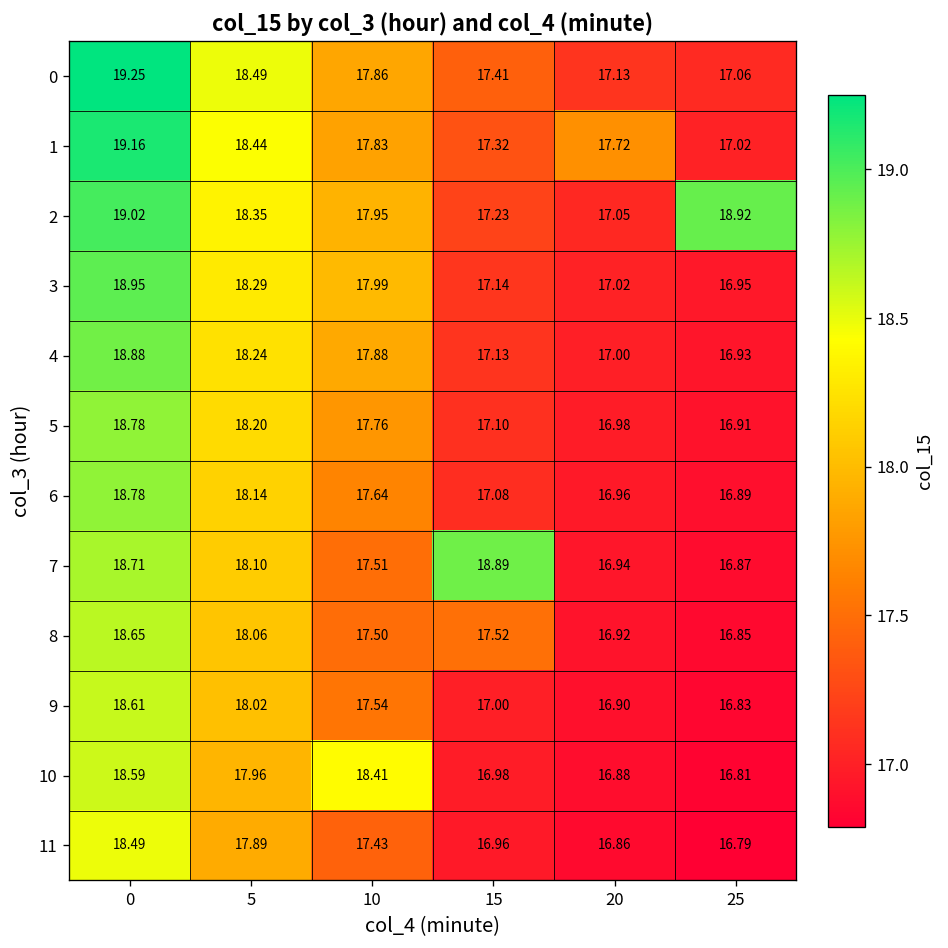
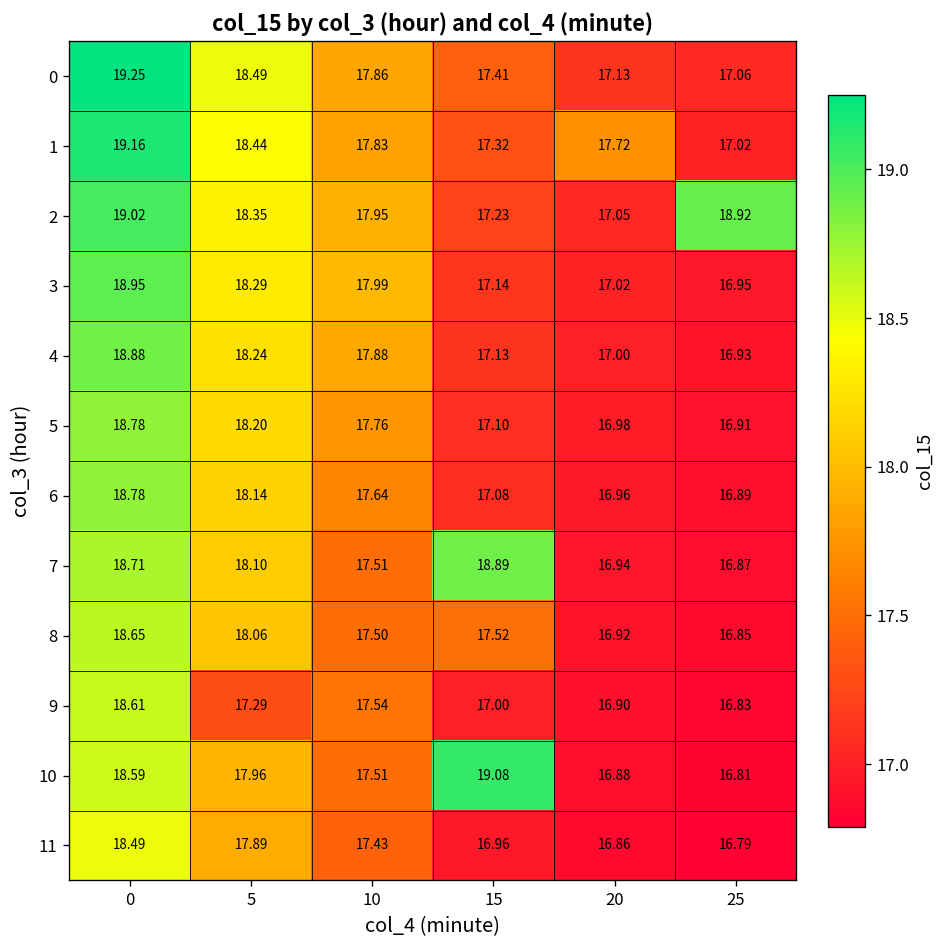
9, 5: 18.02 -> 17.29
10, 10: 18.41 -> 17.51
10, 15: 16.98 -> 19.08
